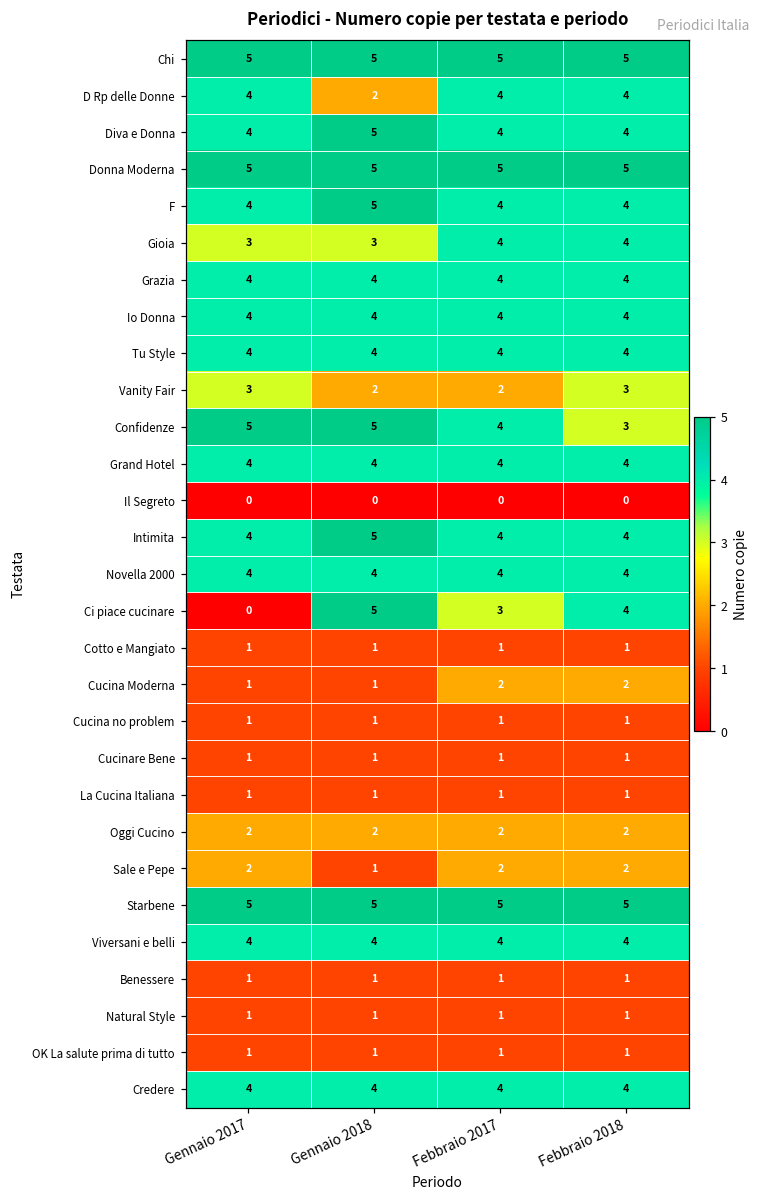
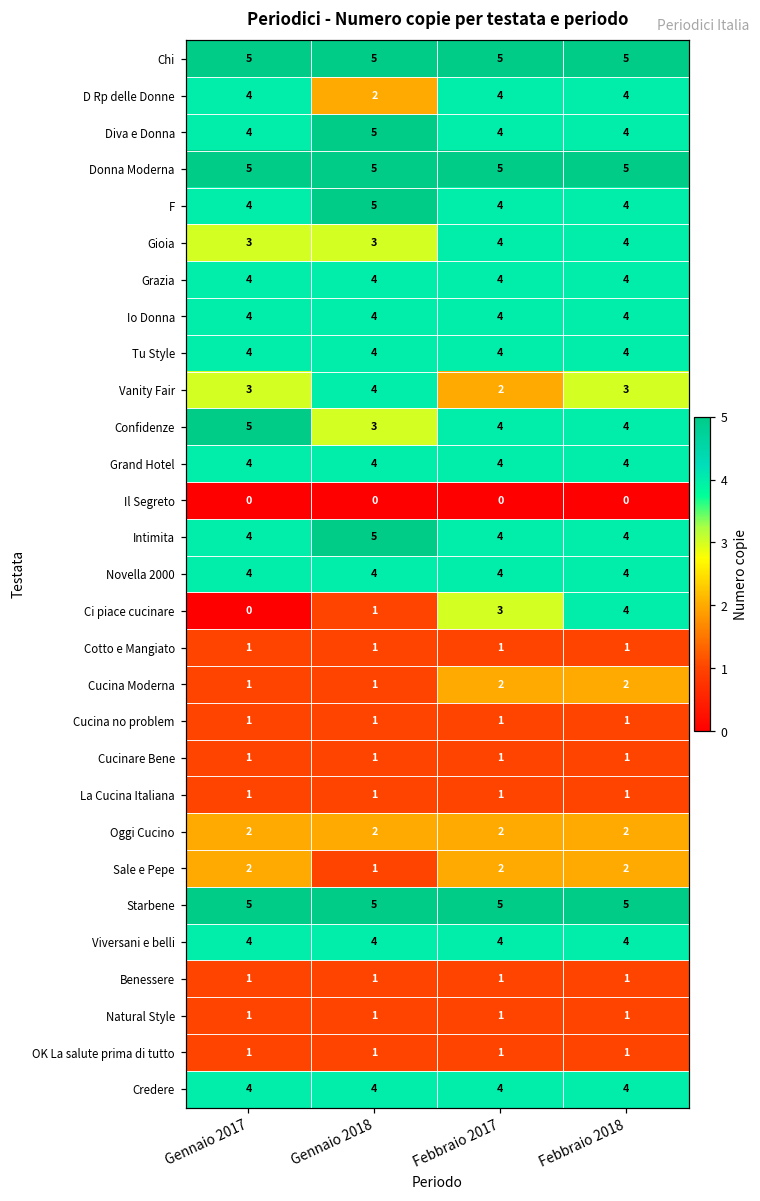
Vanity Fair, Gennaio 2018: 2 -> 4
Confidenze, Gennaio 2018: 5 -> 3
Confidenze, Febbraio 2018: 3 -> 4
Ci piace cucinare, Gennaio 2018: 5 -> 1
